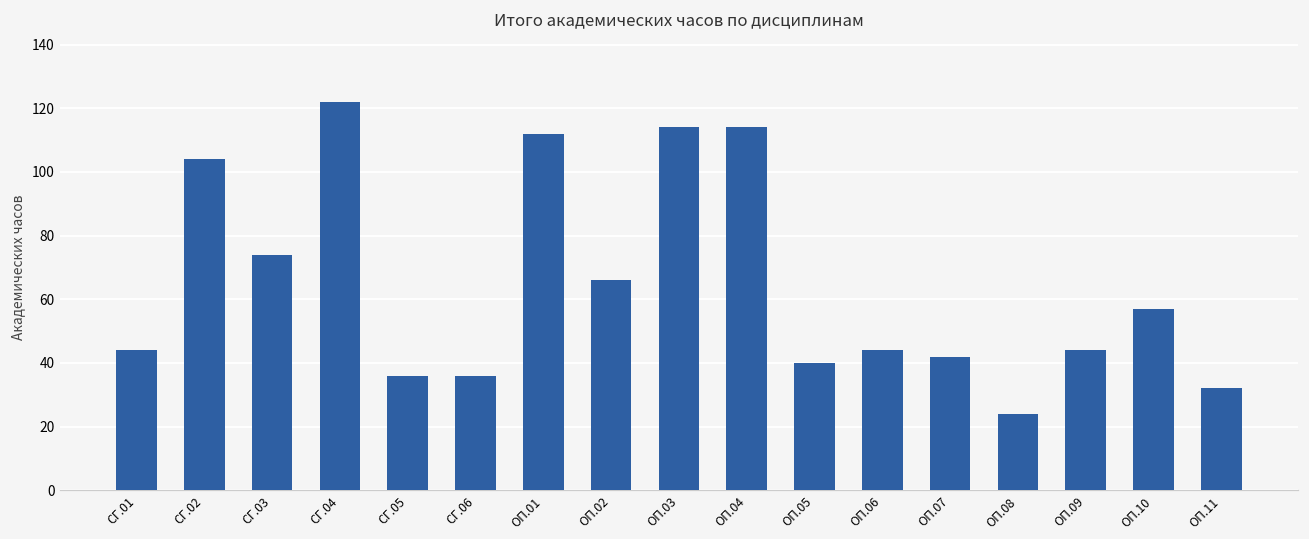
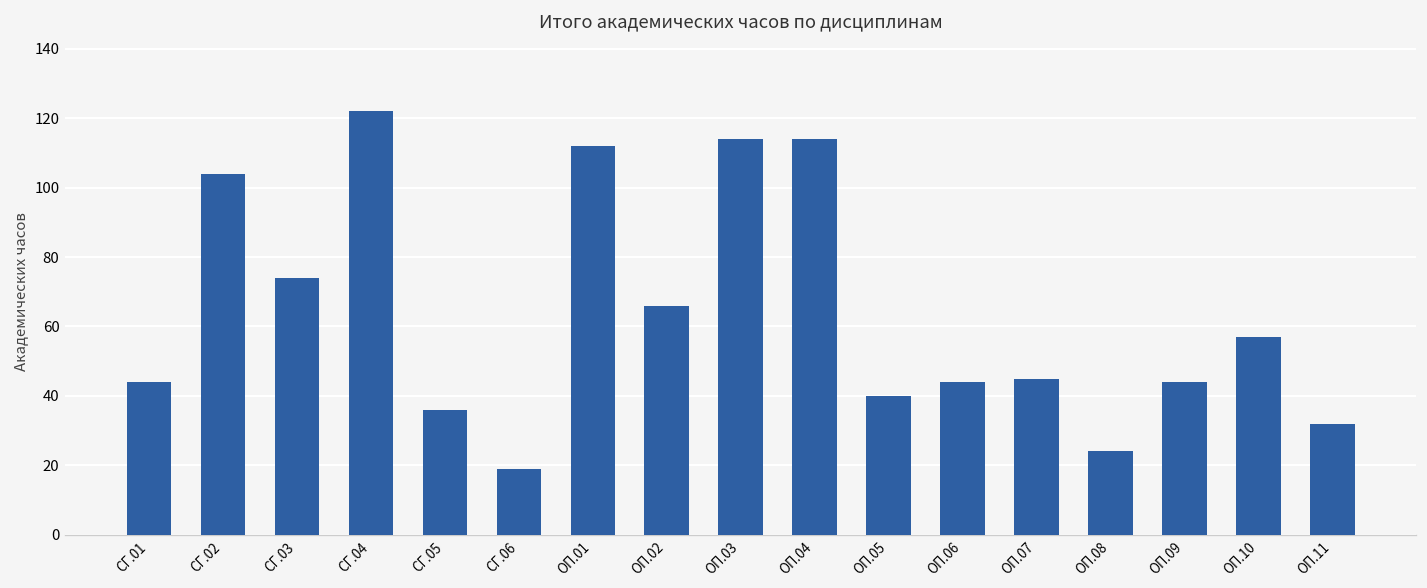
СГ.06: 36 -> 19
ОП.07: 42 -> 45
